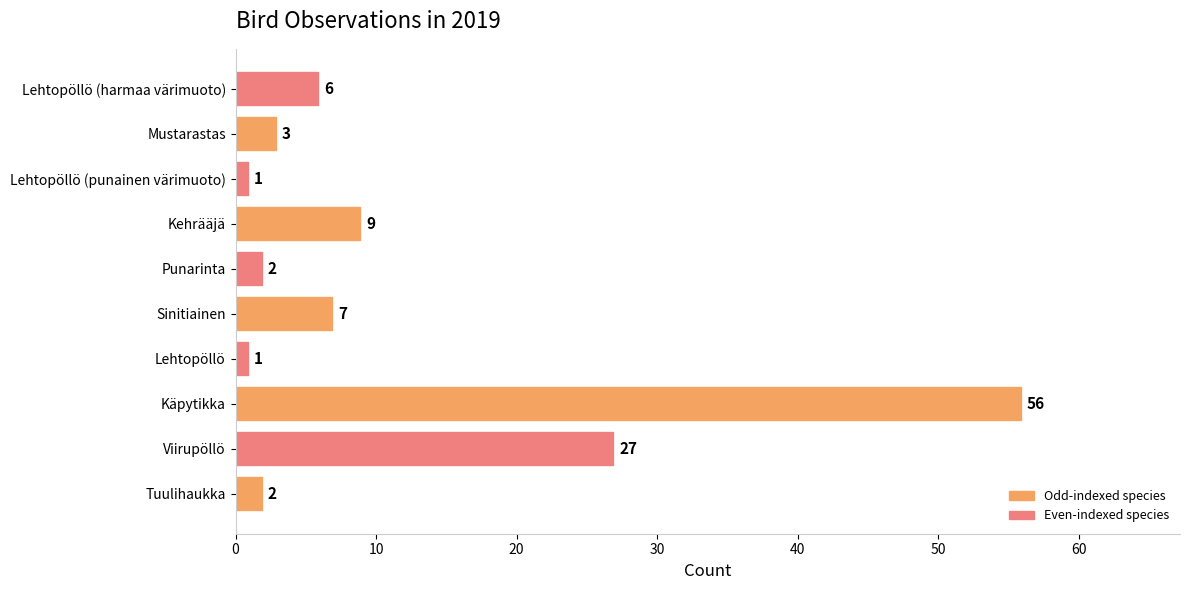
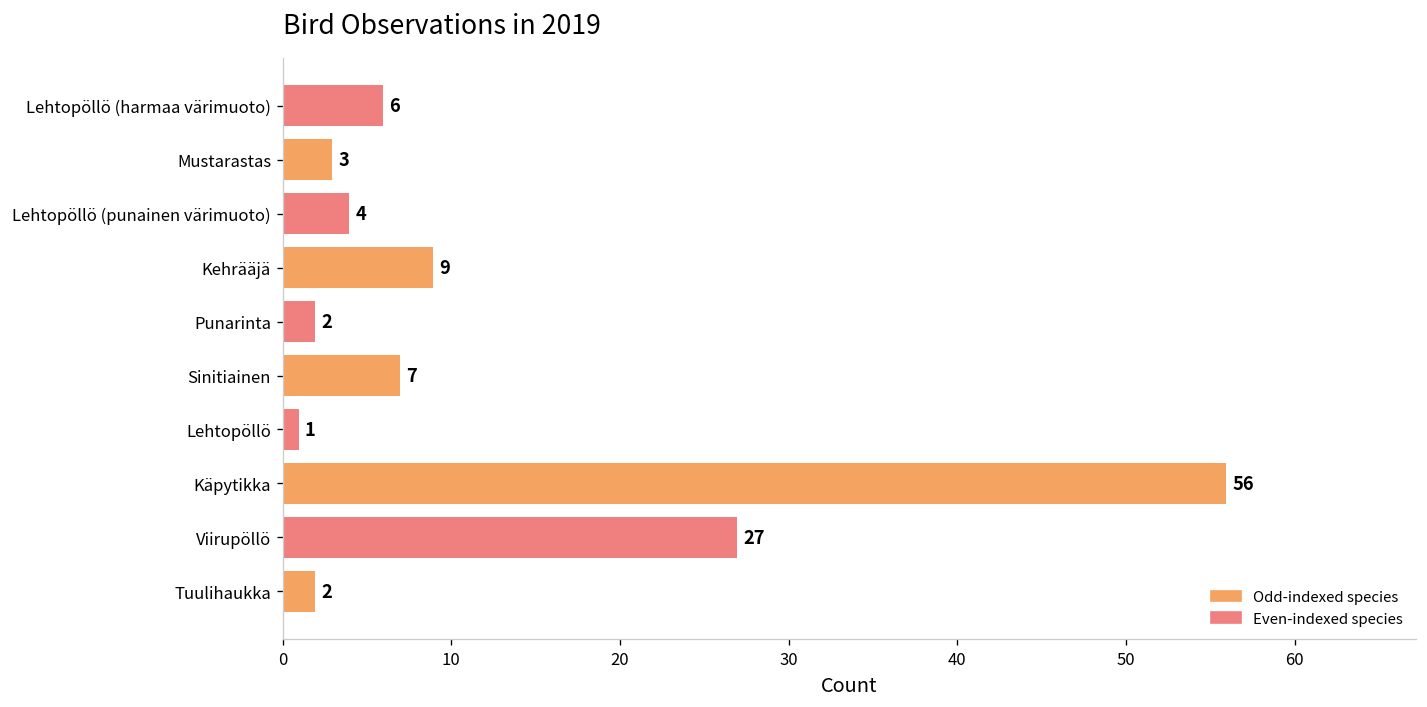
Lehtopöllö (punainen värimuoto): 1 -> 4
